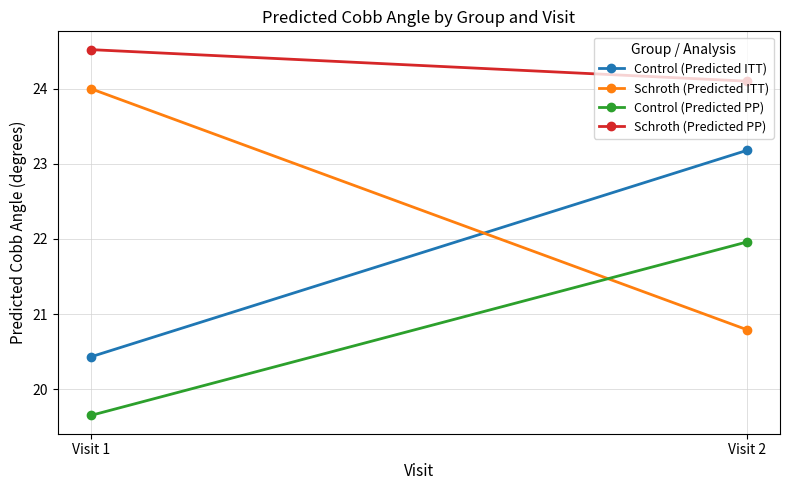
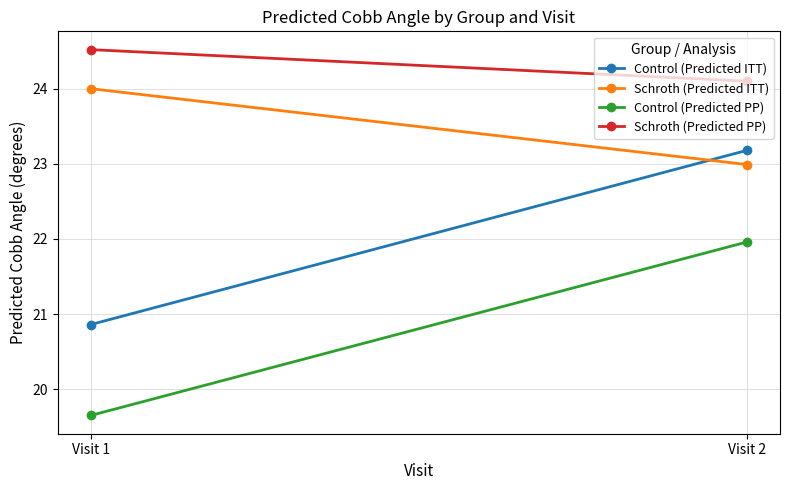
Control (Predicted ITT), Visit 1: 20.4 -> 20.9
Schroth (Predicted ITT), Visit 2: 20.8 -> 23.0
